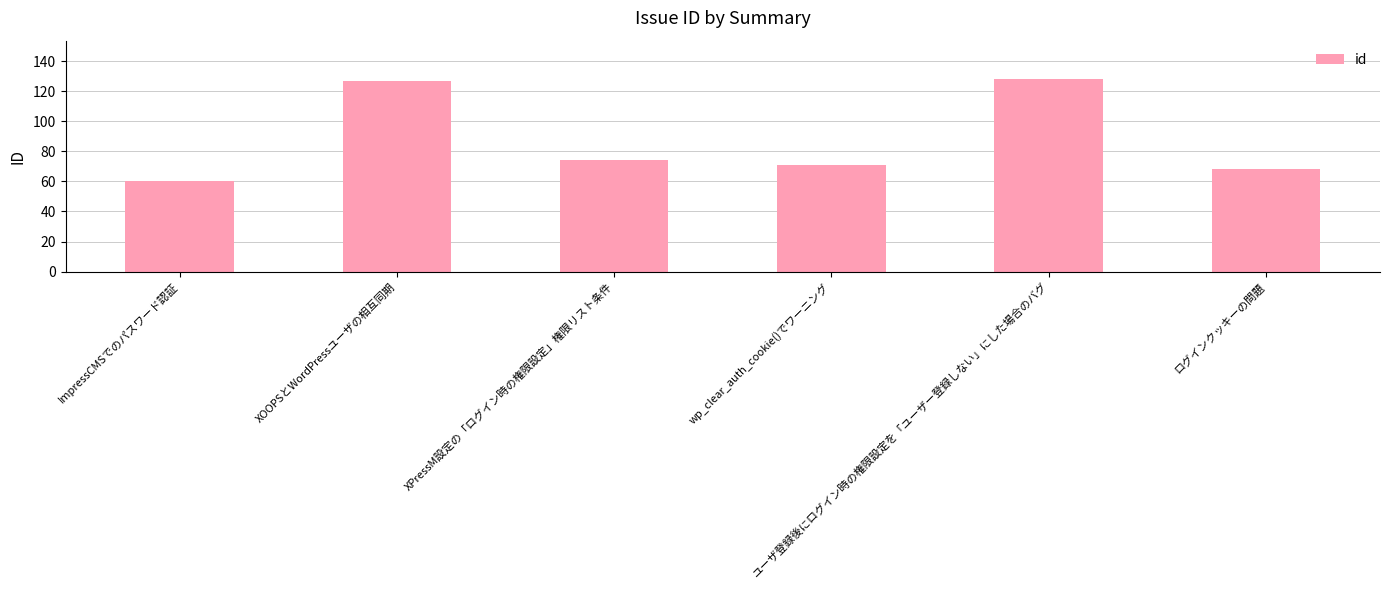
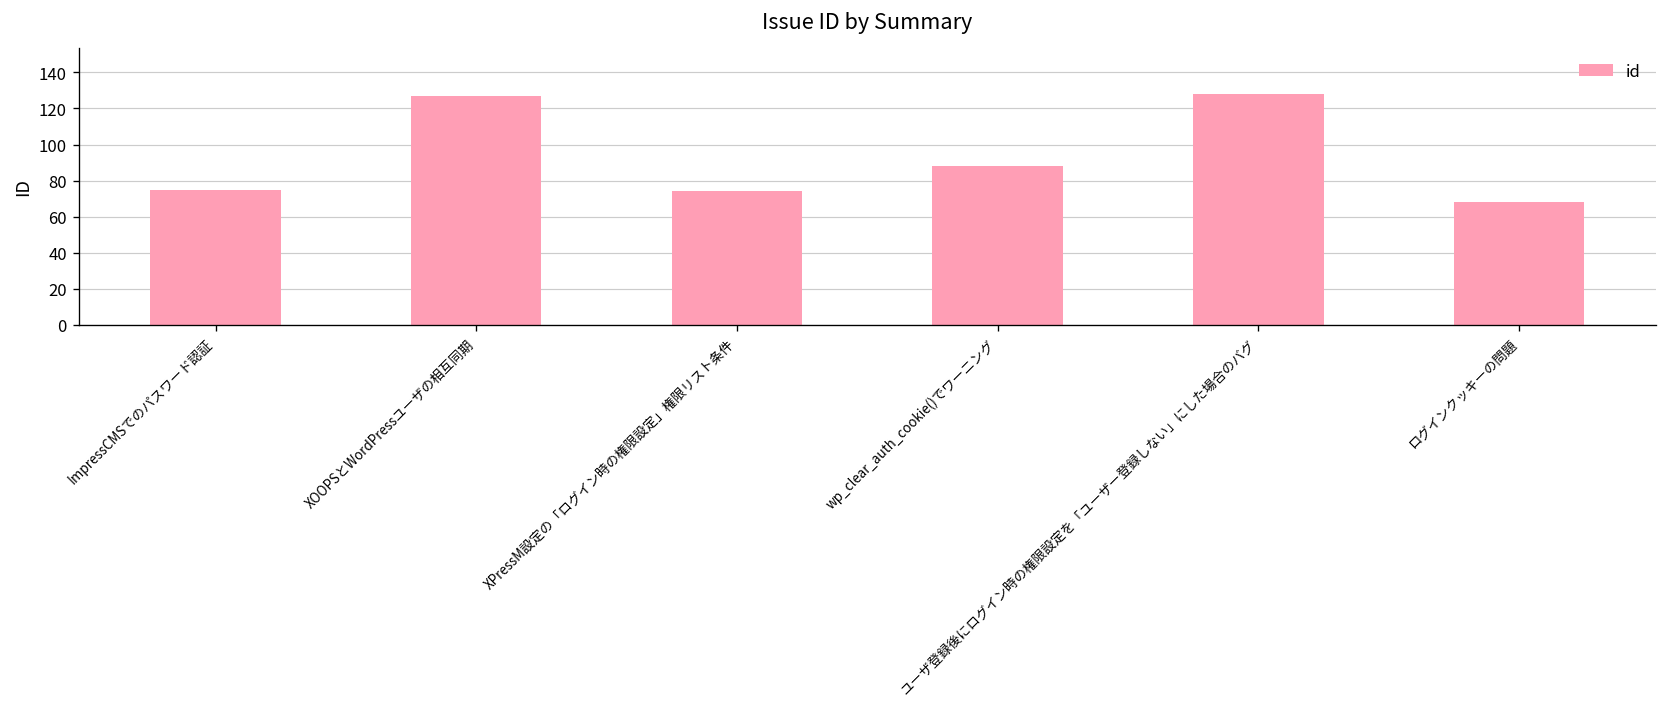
ImpressCMSでのパスワード認証: 60 -> 75
wp_clear_auth_cookie()でワーニング: 71 -> 88
